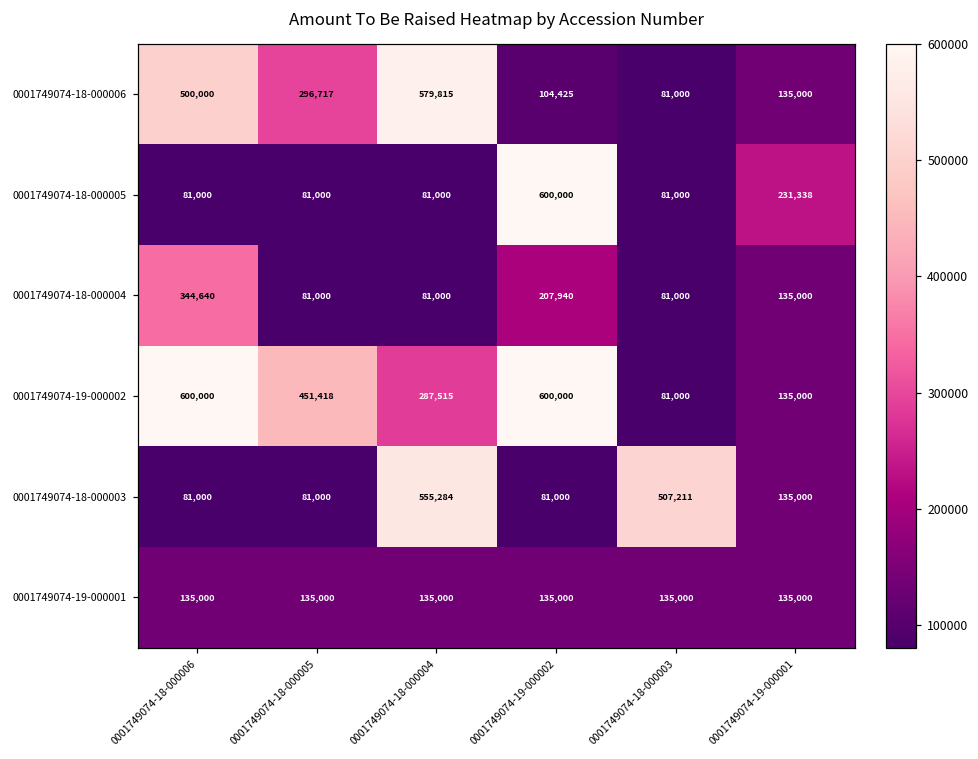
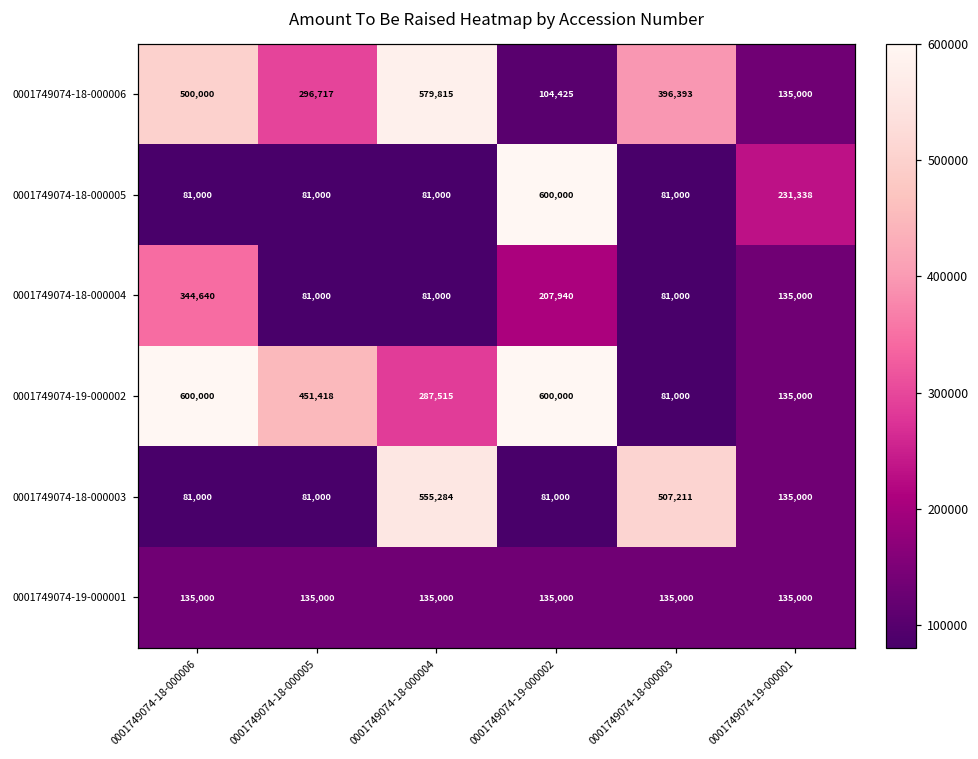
0001749074-18-000006, 0001749074-18-000003: 81,000 -> 396,393
